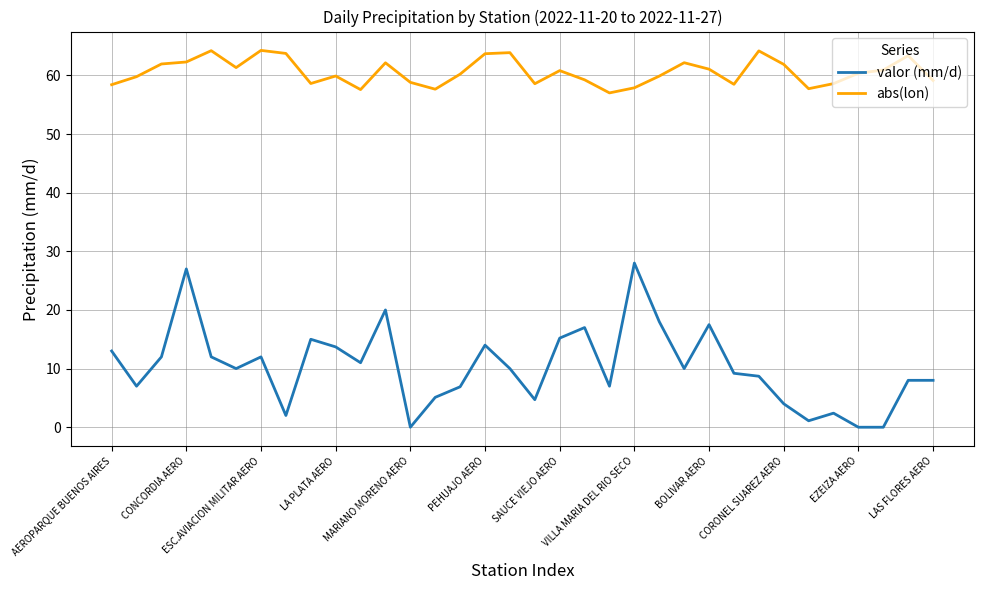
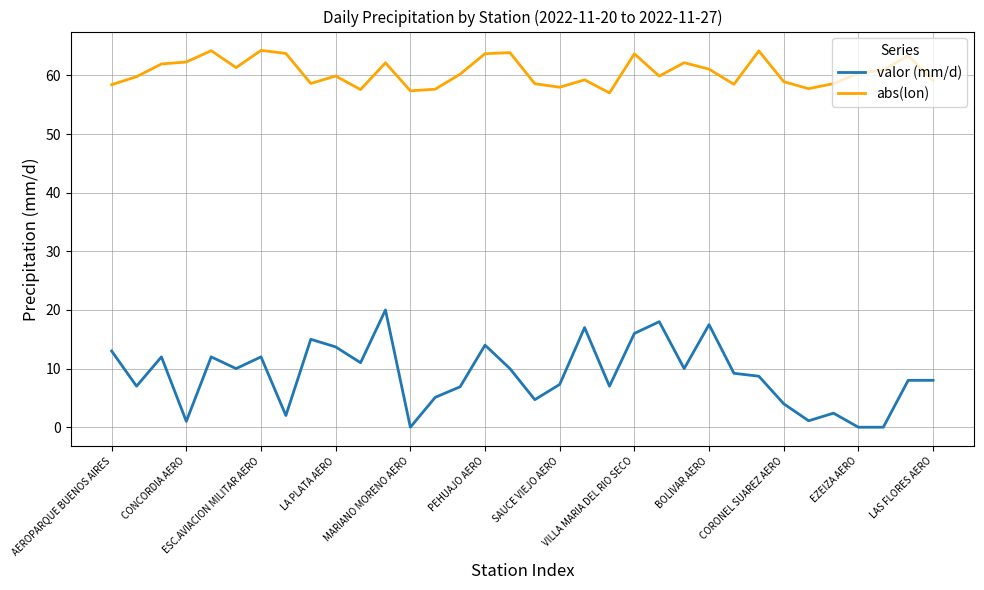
valor (mm/d), CONCORDIA AERO: 27 -> 1
abs(lon), MARIANO MORENO AERO: 59 -> 57
valor (mm/d), SAUCE VIEJO AERO: 15 -> 7
abs(lon), SAUCE VIEJO AERO: 61 -> 58
valor (mm/d), VILLA MARIA DEL RIO SECO: 28 -> 16
abs(lon), VILLA MARIA DEL RIO SECO: 58 -> 64
abs(lon), CORONEL SUAREZ AERO: 62 -> 59
